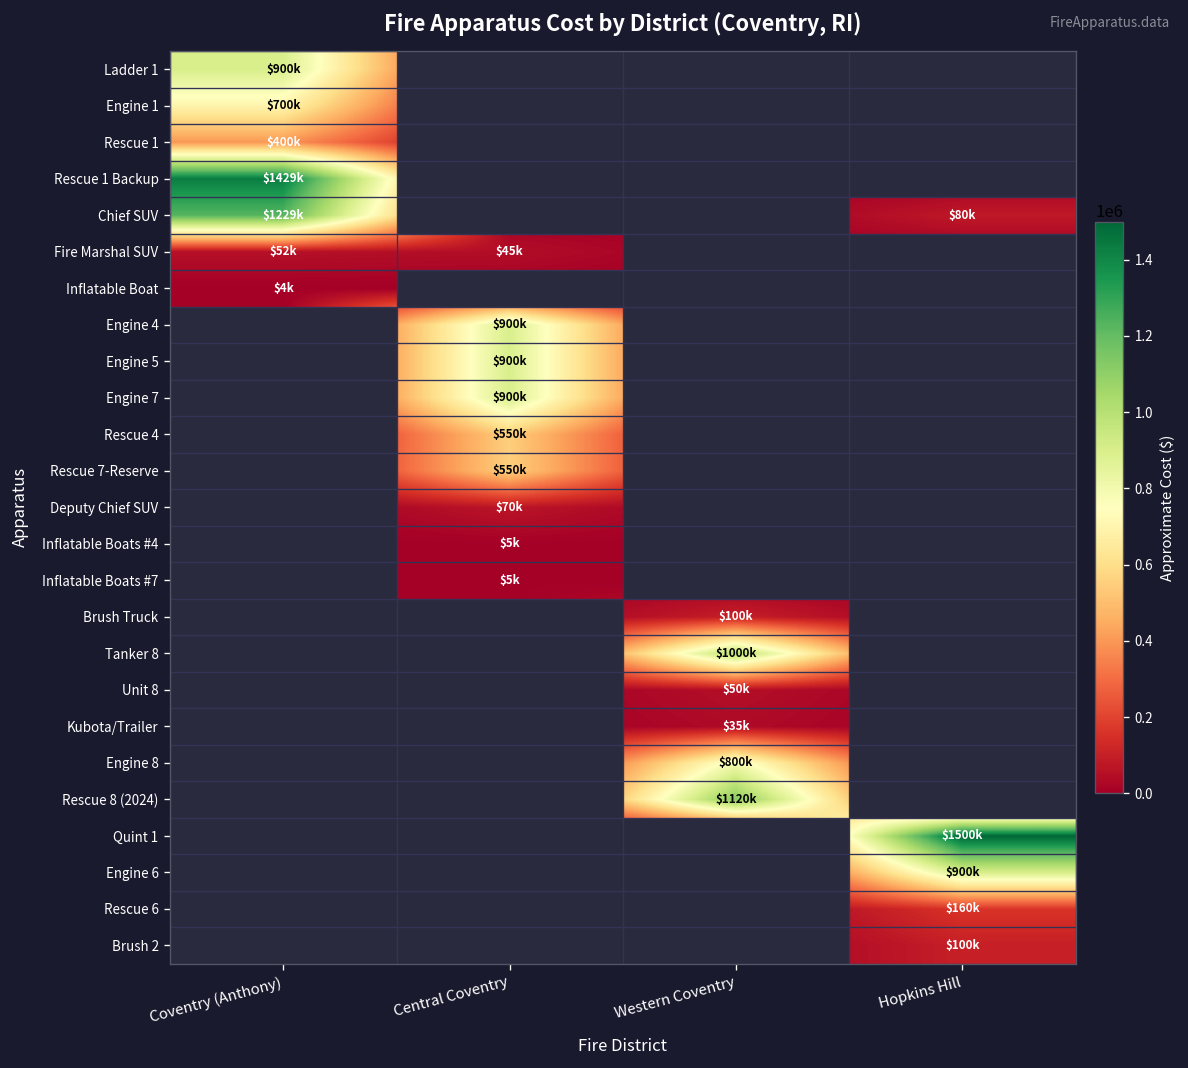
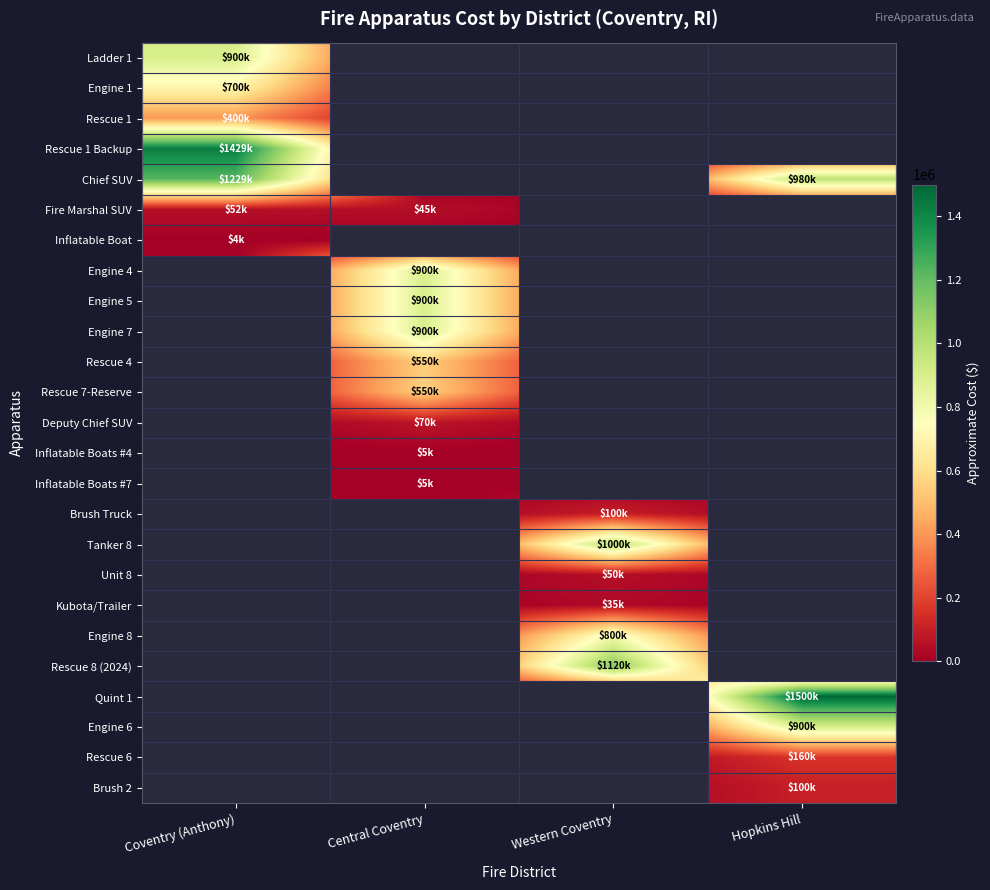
Chief SUV, Hopkins Hill: $80k -> $980k
